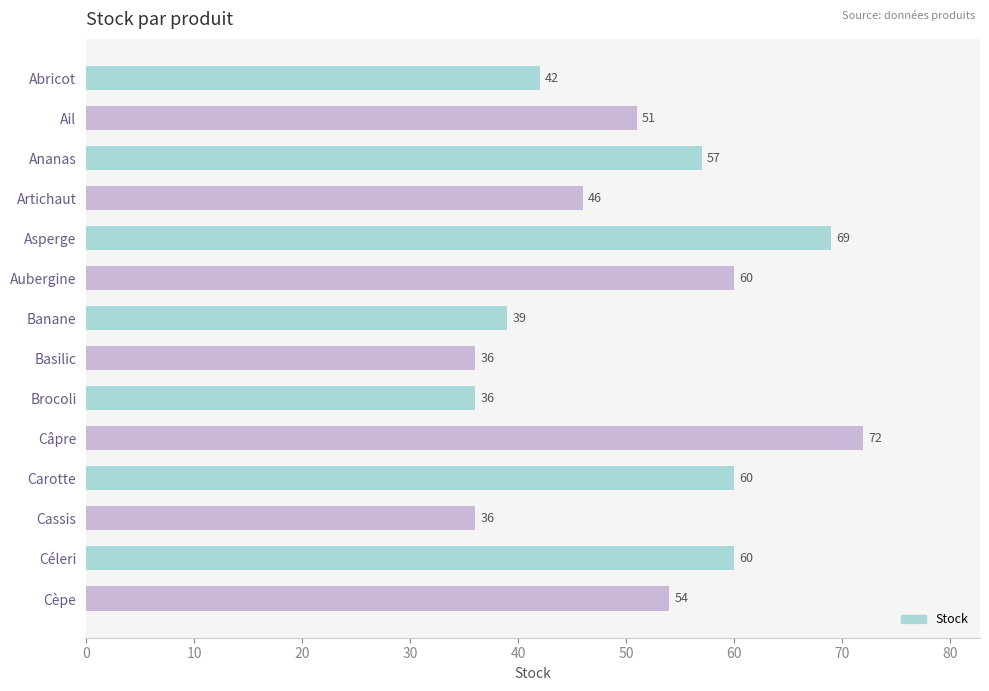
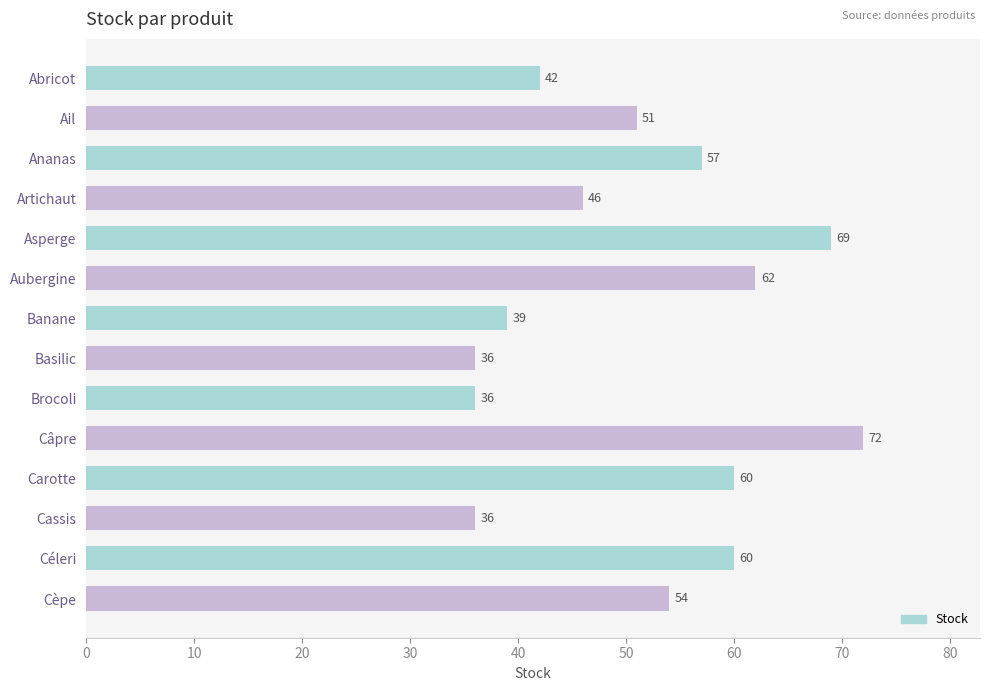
Aubergine: 60 -> 62
